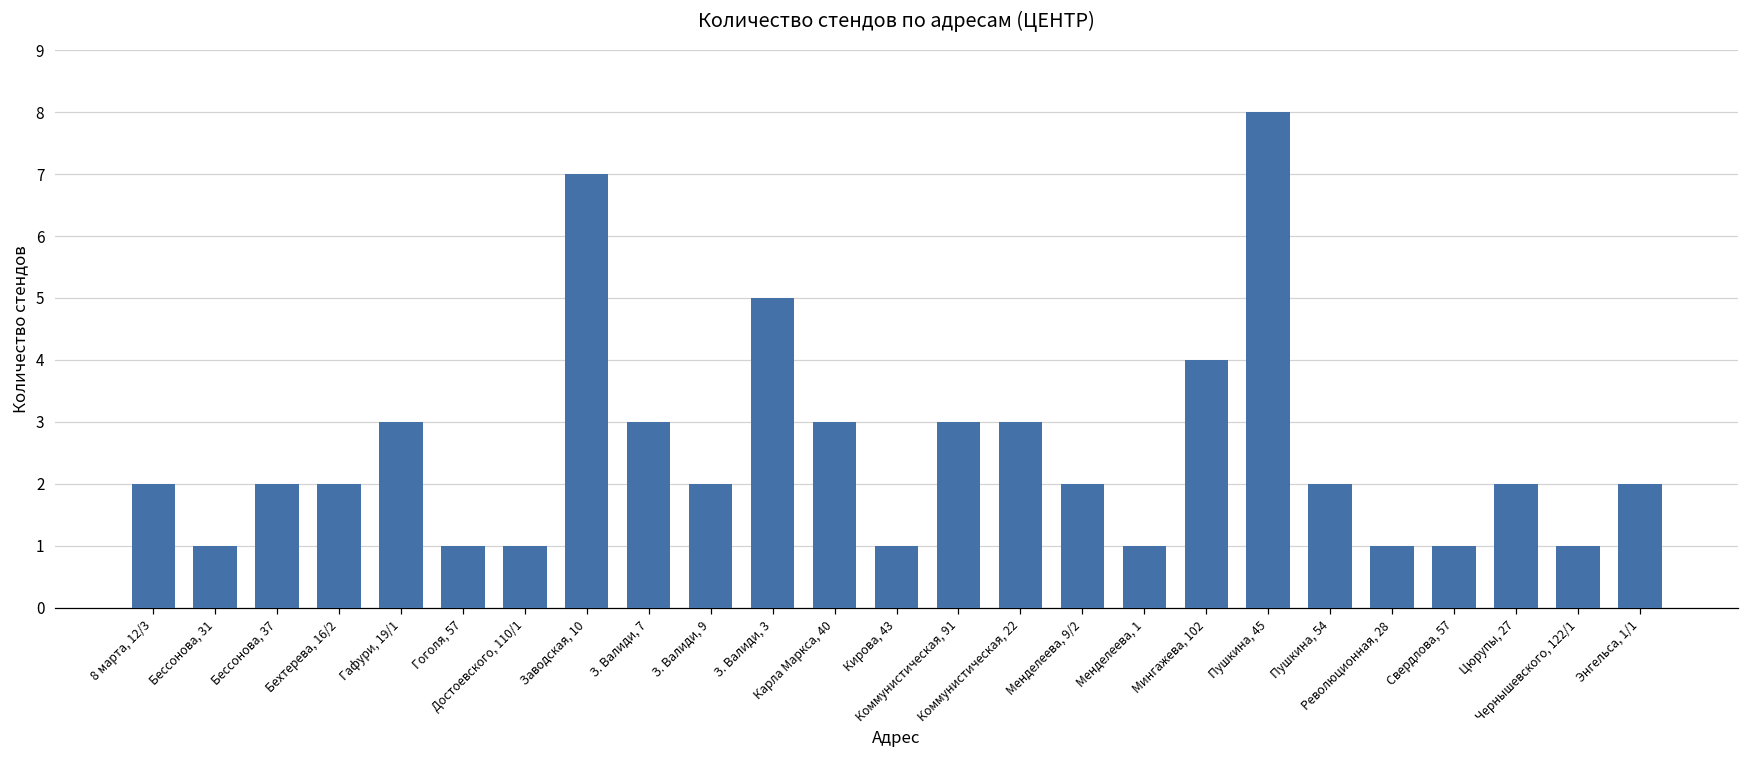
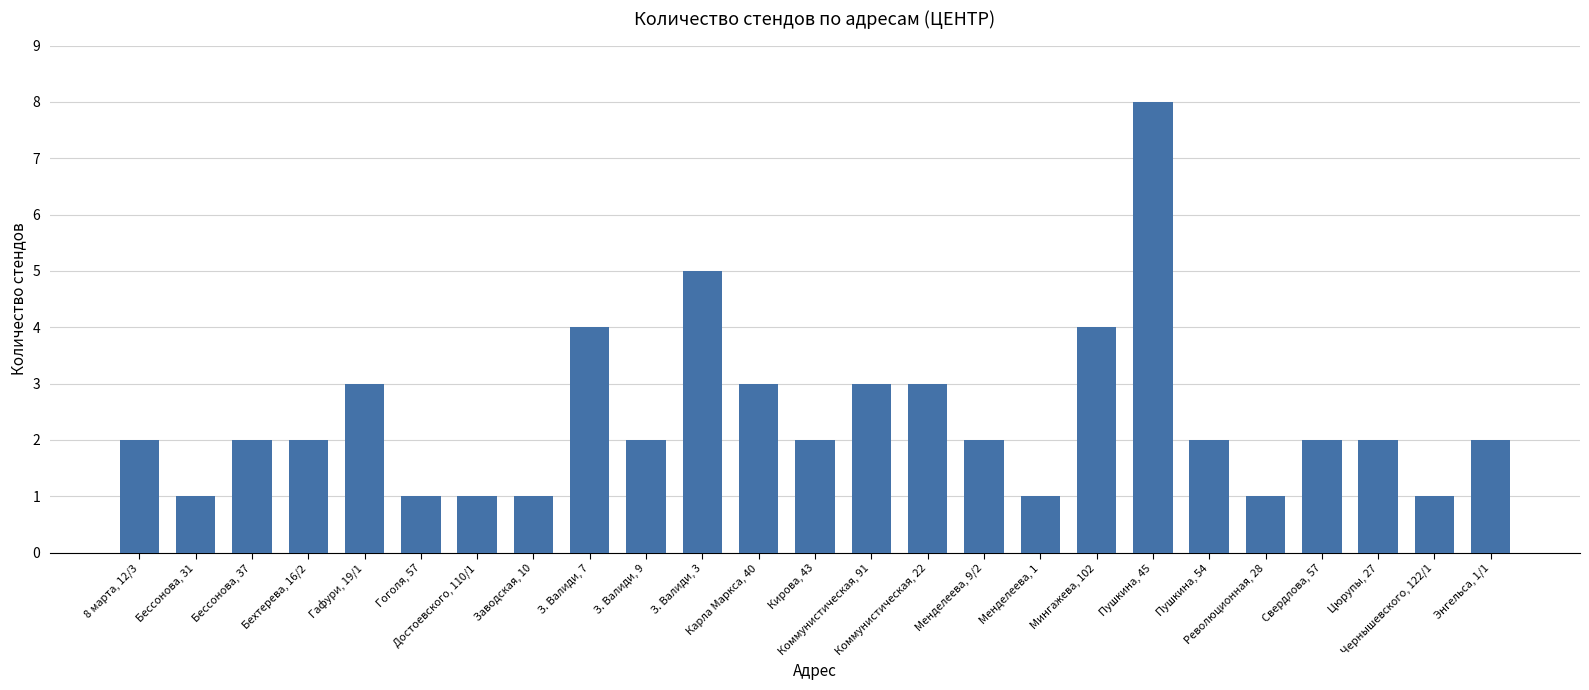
Заводская, 10: 7 -> 1
З. Валиди, 7: 3 -> 4
Кирова, 43: 1 -> 2
Свердлова, 57: 1 -> 2
